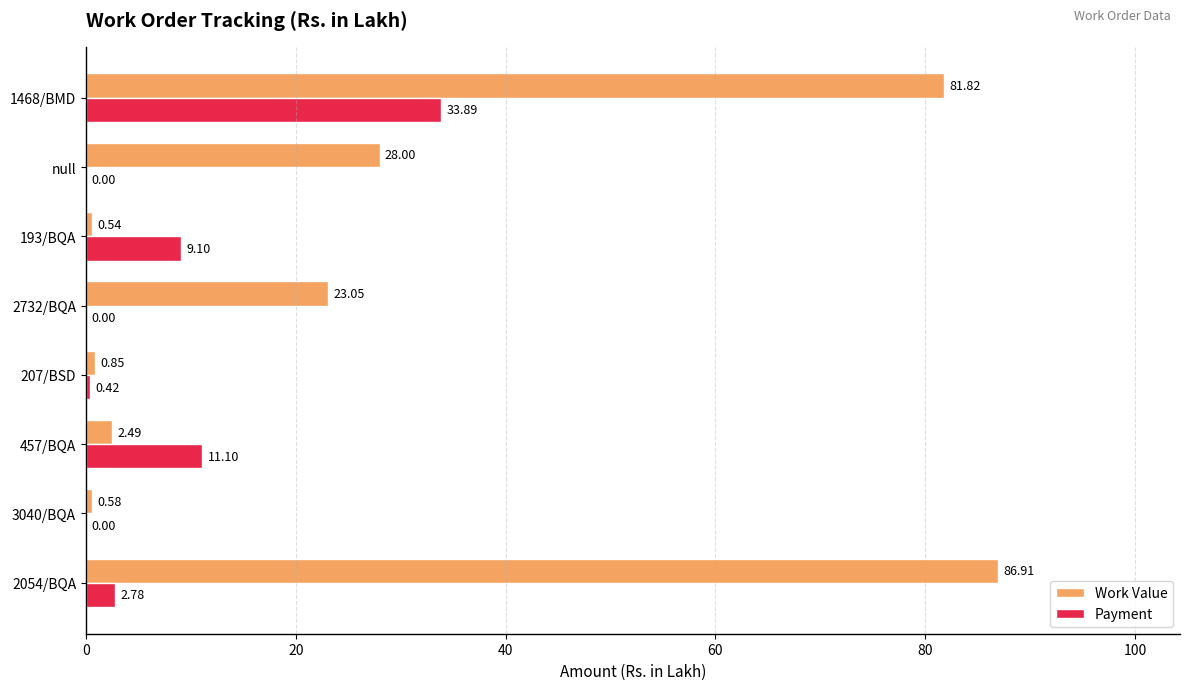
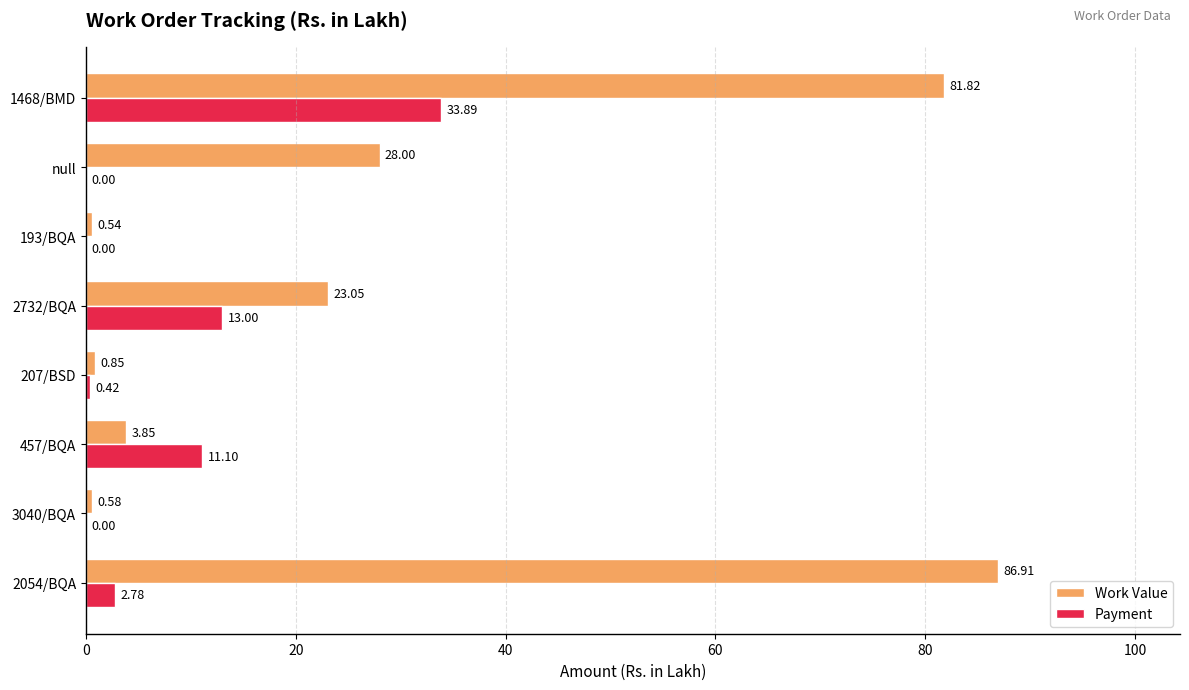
Payment, 193/BQA: 9.10 -> 0.00
Payment, 2732/BQA: 0.00 -> 13.00
Work Value, 457/BQA: 2.49 -> 3.85
